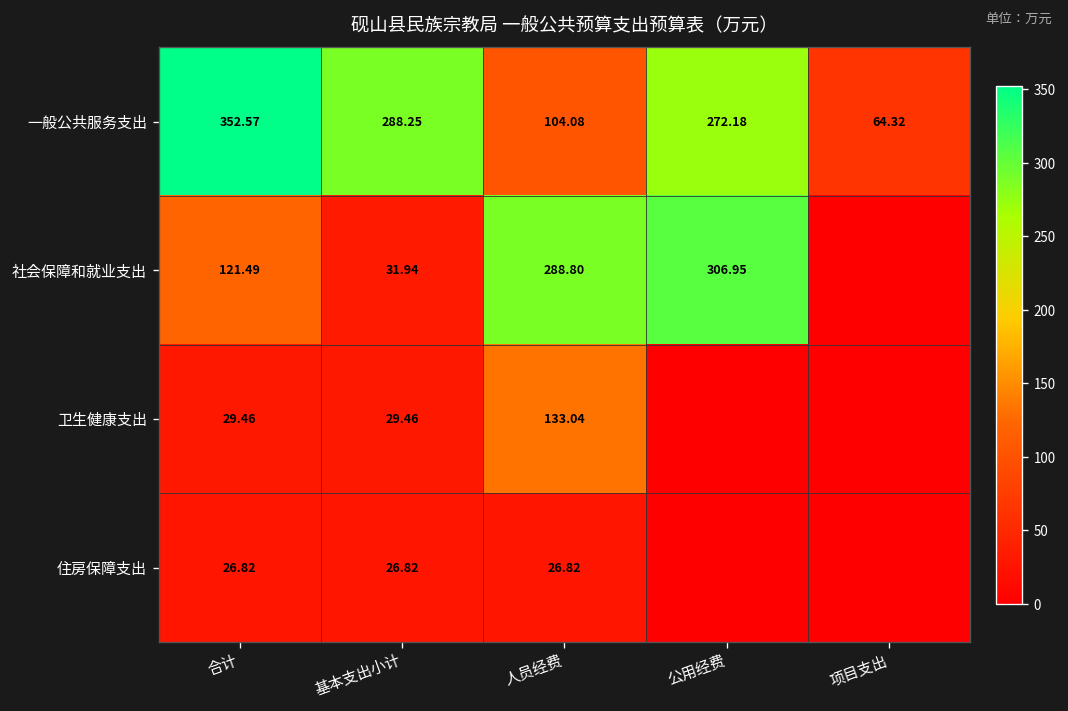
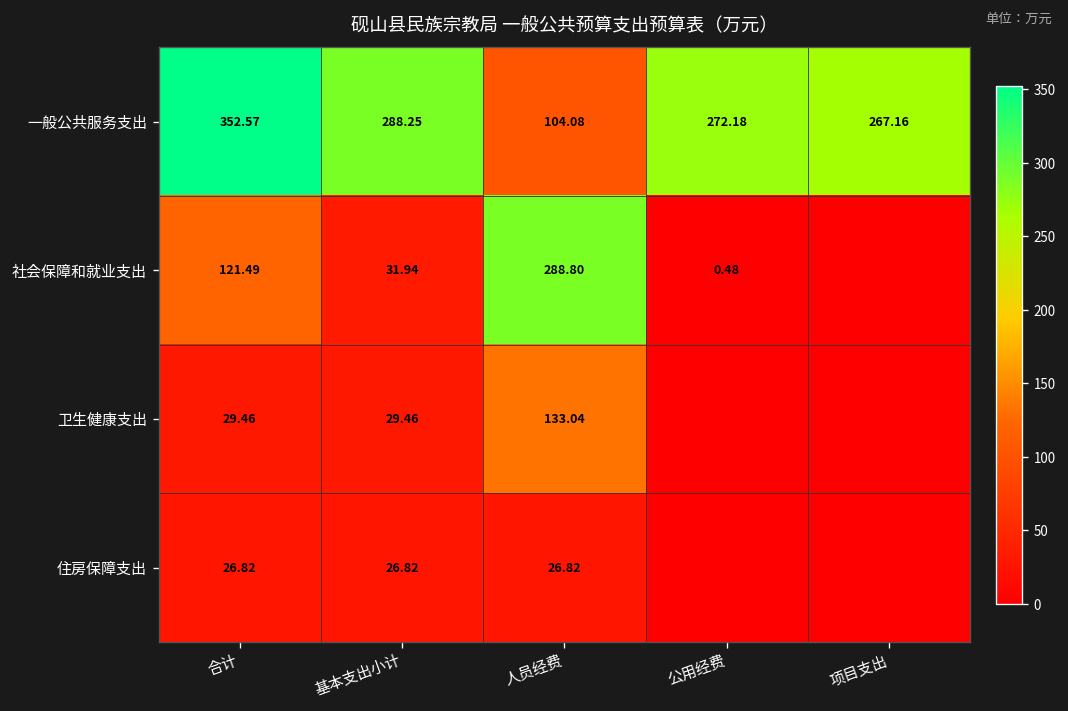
一般公共服务支出, 项目支出: 64.32 -> 267.16
社会保障和就业支出, 公用经费: 306.95 -> 0.48
